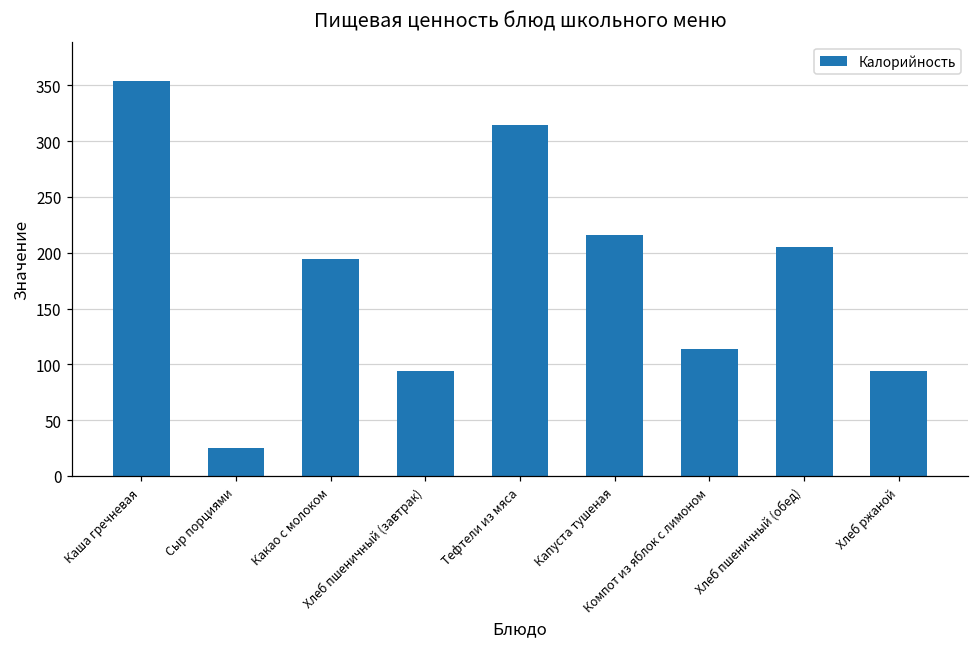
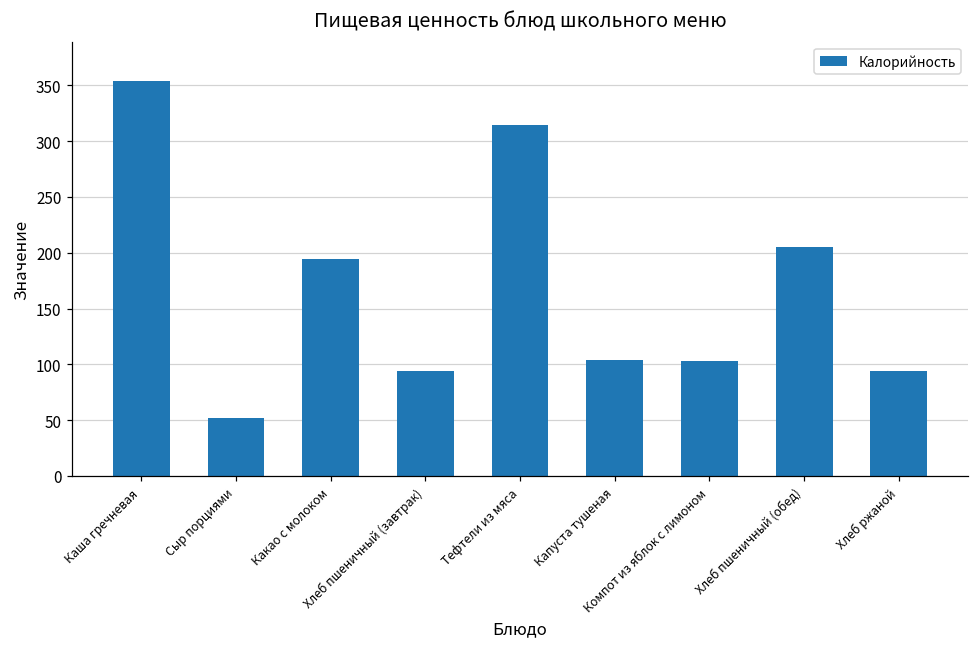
Сыр порциями: 25 -> 51
Капуста тушеная: 216 -> 104
Компот из яблок с лимоном: 114 -> 103
